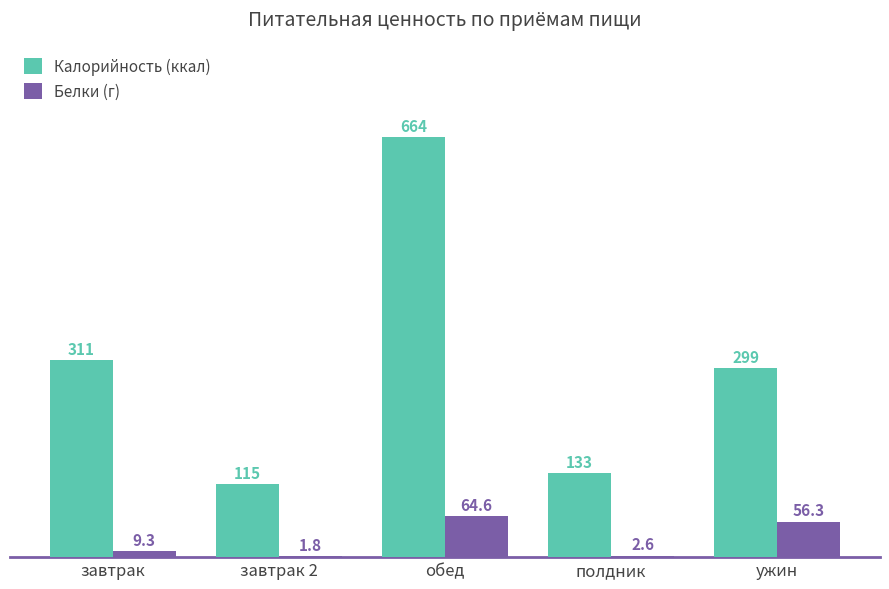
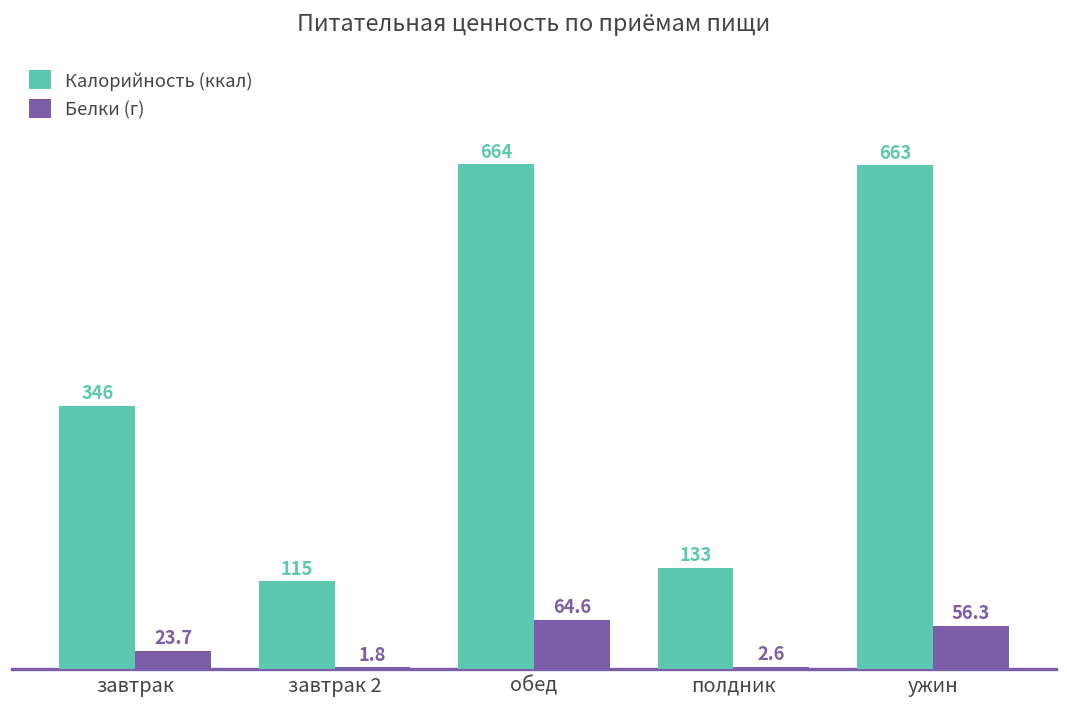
Калорийность (ккал), завтрак: 311 -> 346
Белки (г), завтрак: 9.3 -> 23.7
Калорийность (ккал), ужин: 299 -> 663
